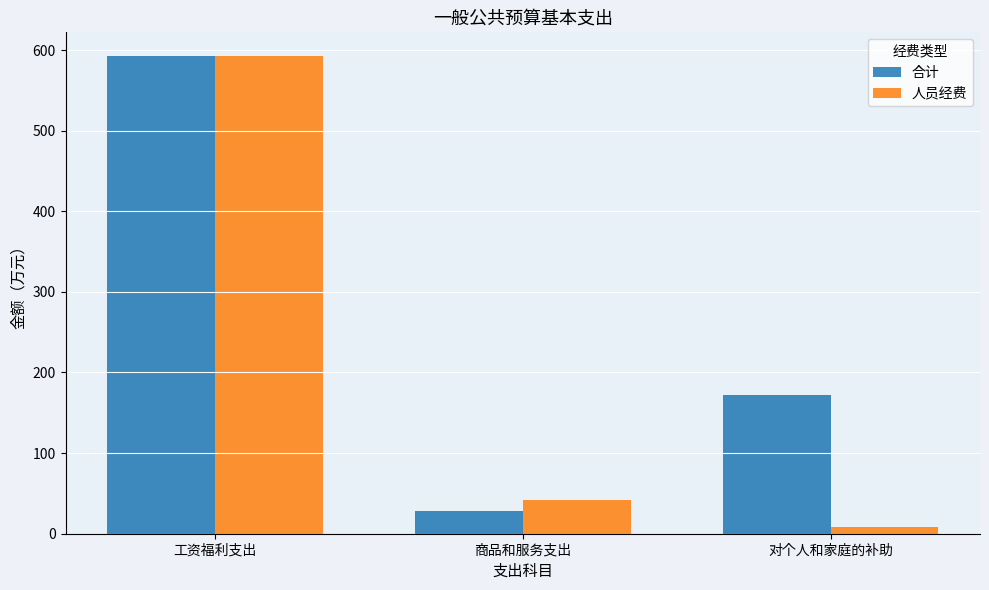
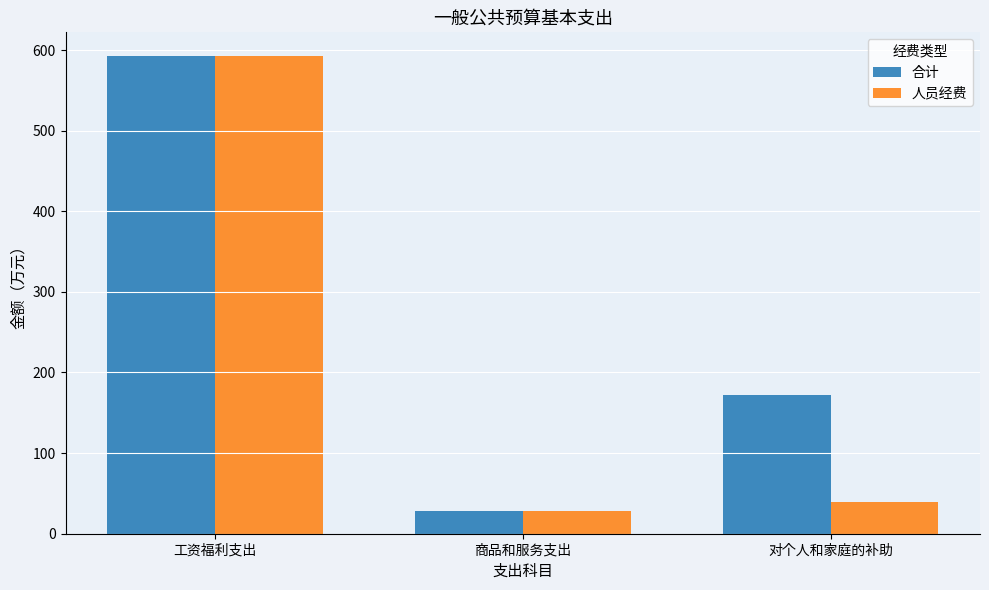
人员经费, 商品和服务支出: 40 -> 30
人员经费, 对个人和家庭的补助: 10 -> 40
